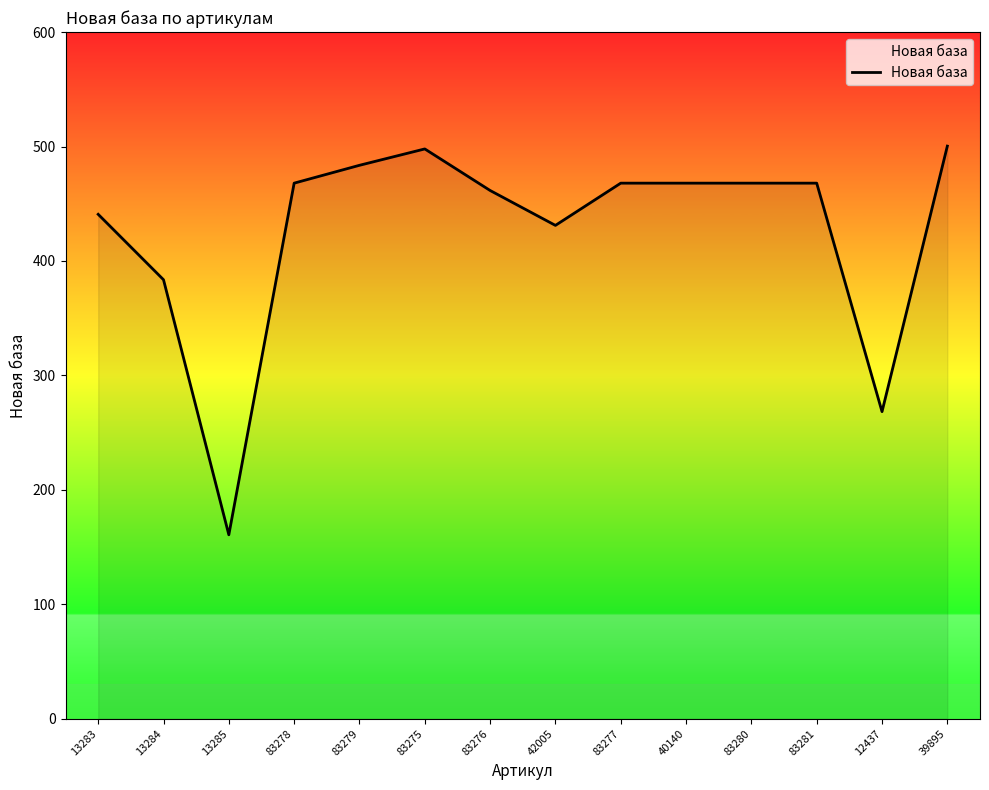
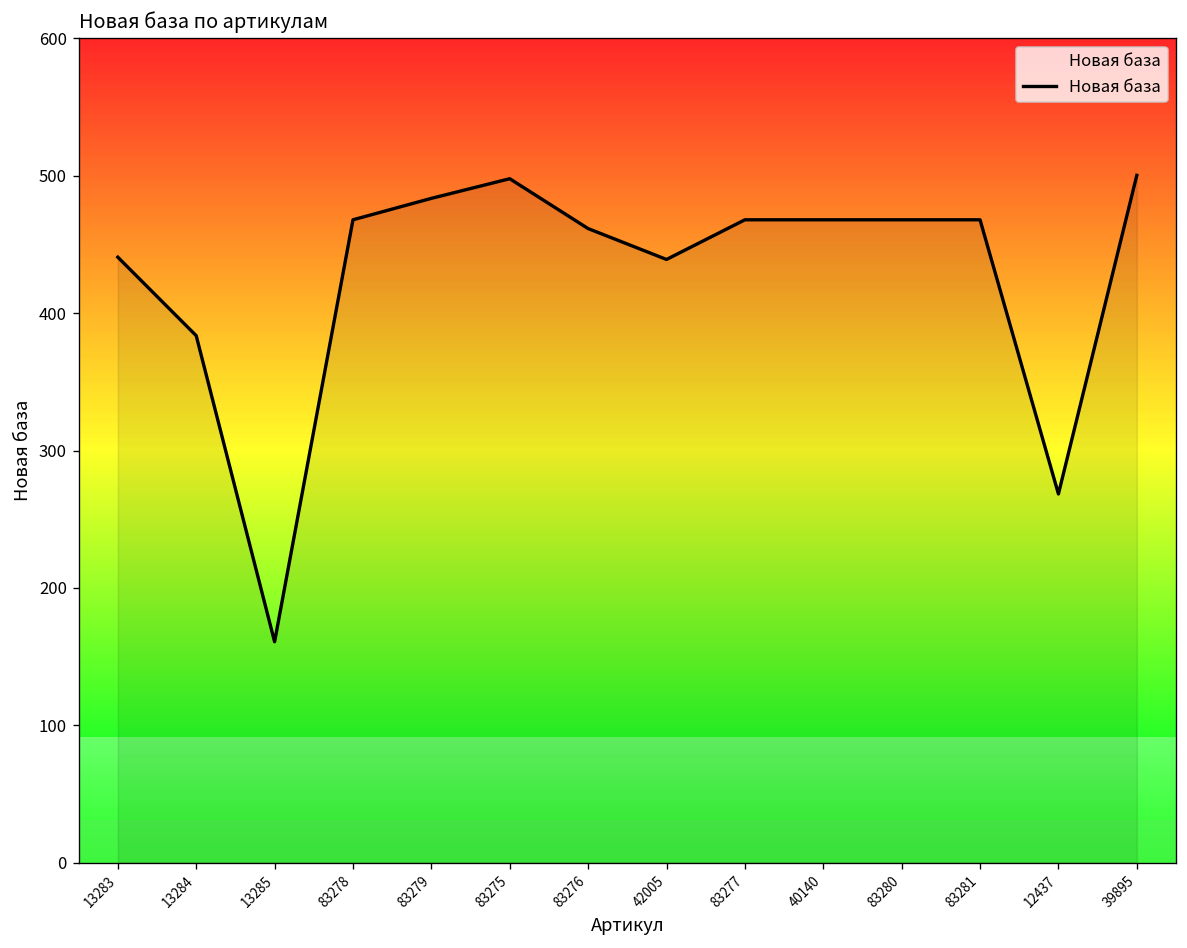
42005: 431 -> 439
